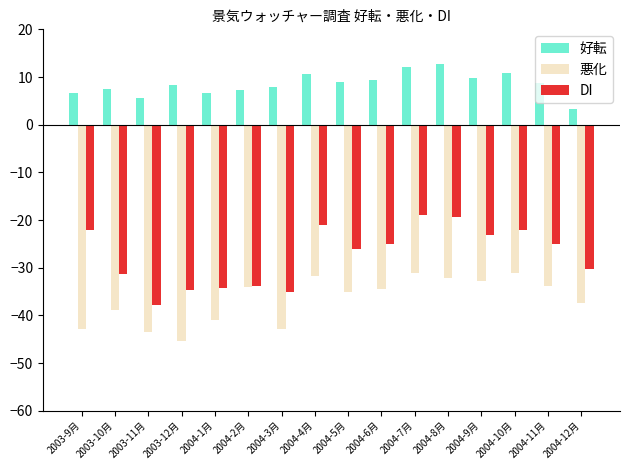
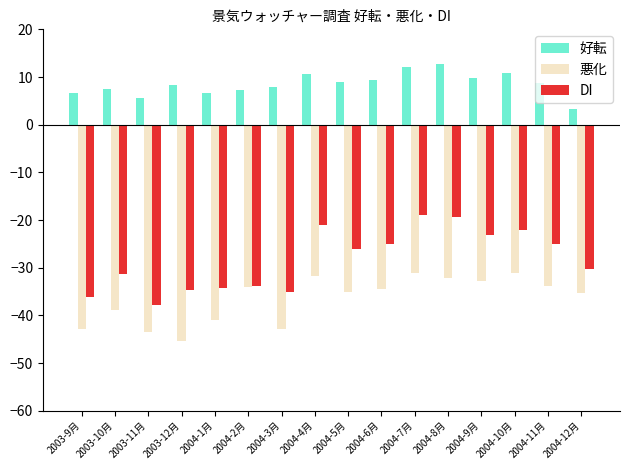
DI, 2003-9月: -22 -> -36
悪化, 2004-12月: -38 -> -35
